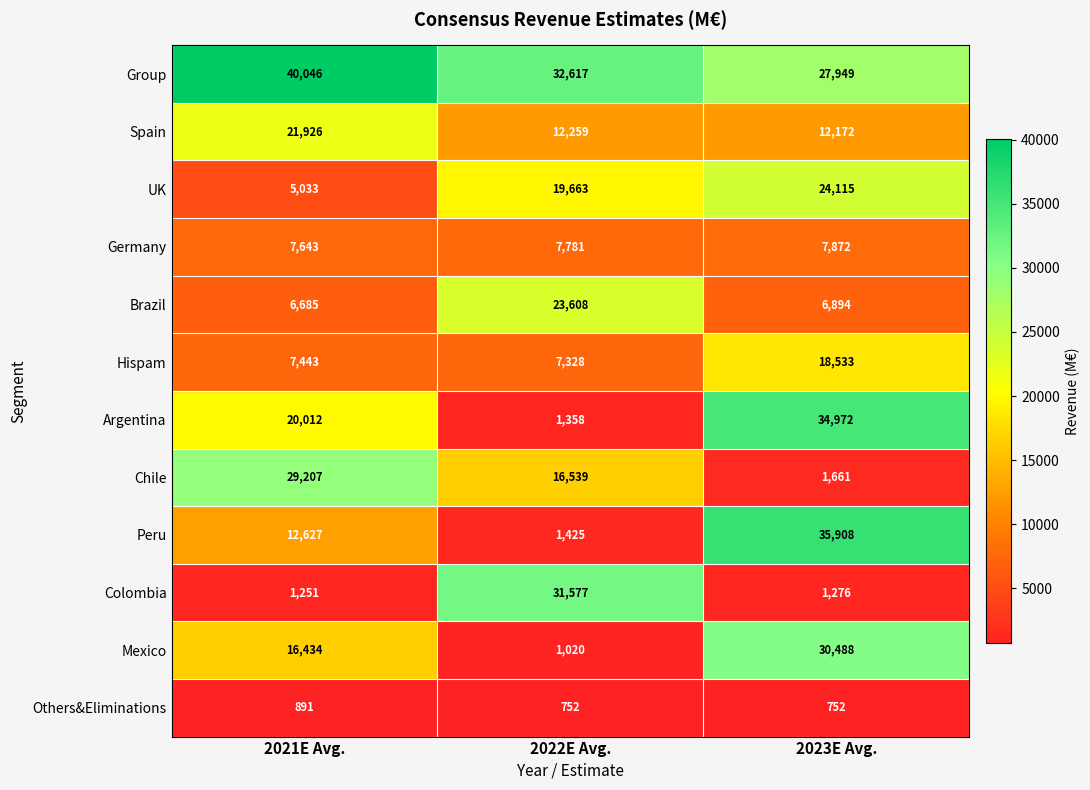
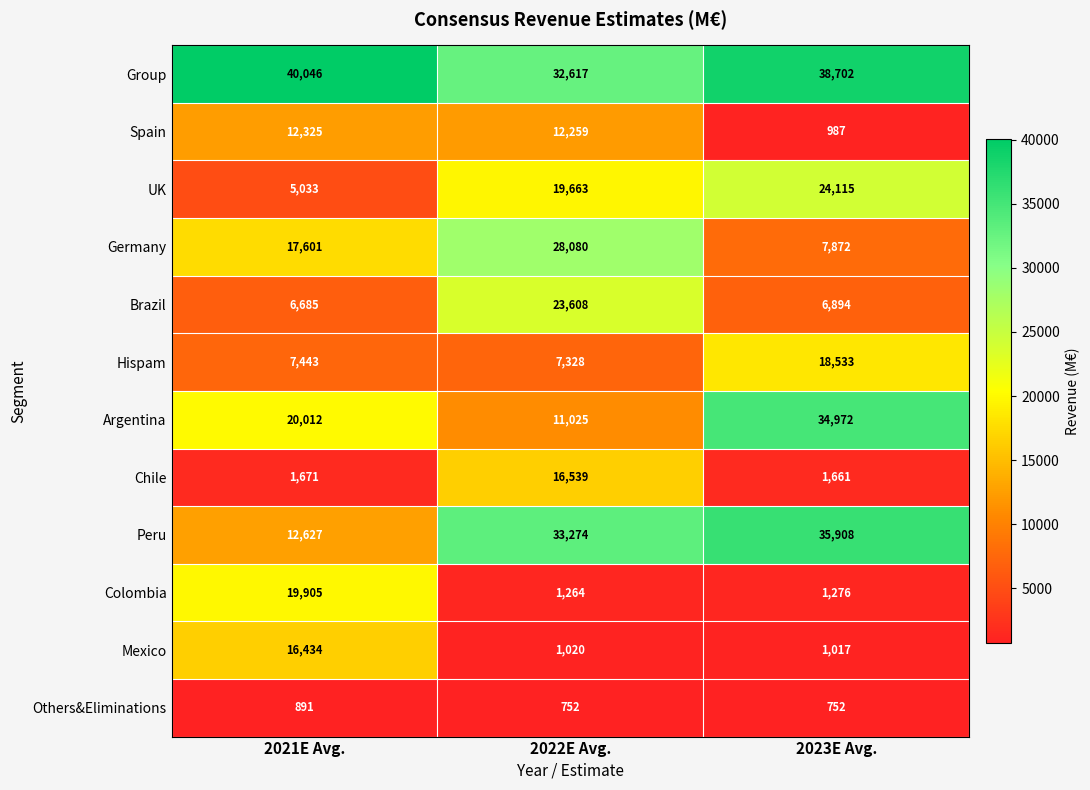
Group, 2023E Avg.: 27,949 -> 38,702
Spain, 2021E Avg.: 21,926 -> 12,325
Spain, 2023E Avg.: 12,172 -> 987
Germany, 2021E Avg.: 7,643 -> 17,601
Germany, 2022E Avg.: 7,781 -> 28,080
Argentina, 2022E Avg.: 1,358 -> 11,025
Chile, 2021E Avg.: 29,207 -> 1,671
Peru, 2022E Avg.: 1,425 -> 33,274
Colombia, 2021E Avg.: 1,251 -> 19,905
Colombia, 2022E Avg.: 31,577 -> 1,264
Mexico, 2023E Avg.: 30,488 -> 1,017
